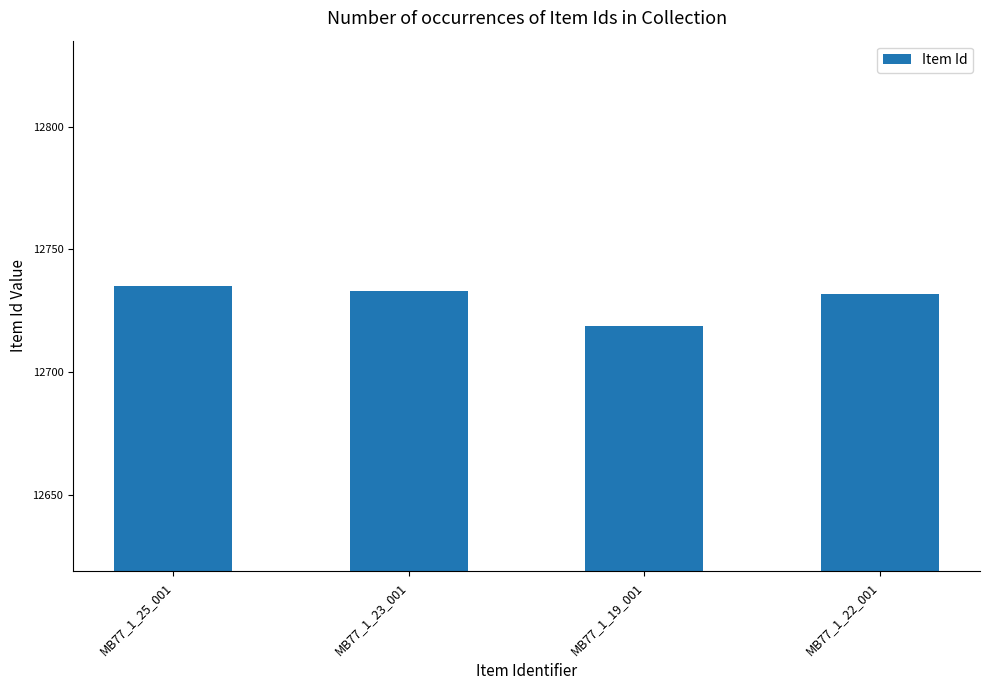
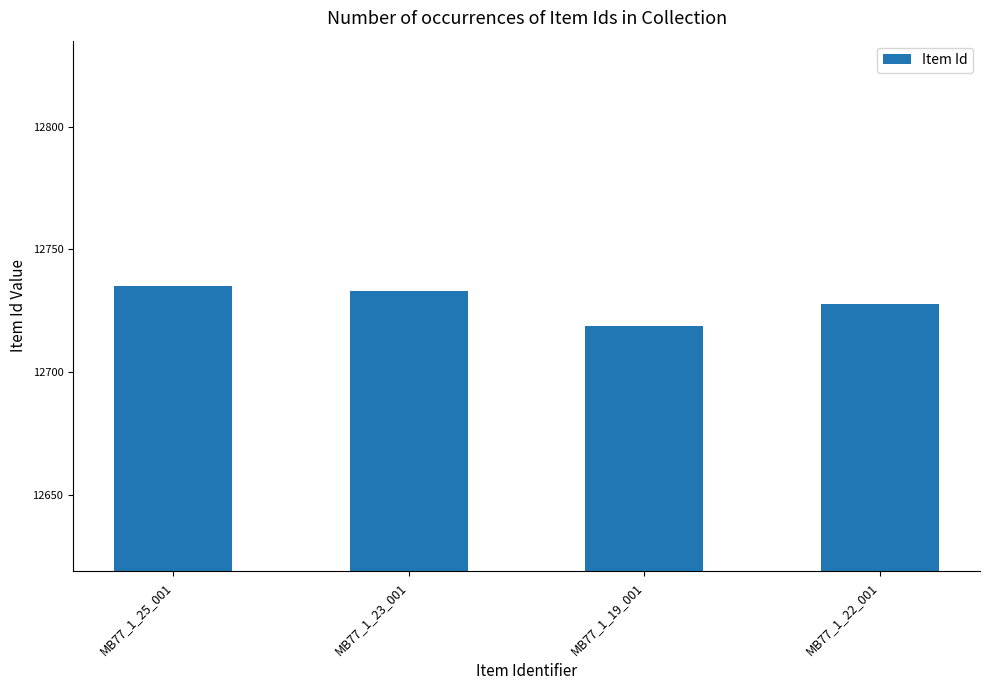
MB77_1_22_001: 12732 -> 12728
